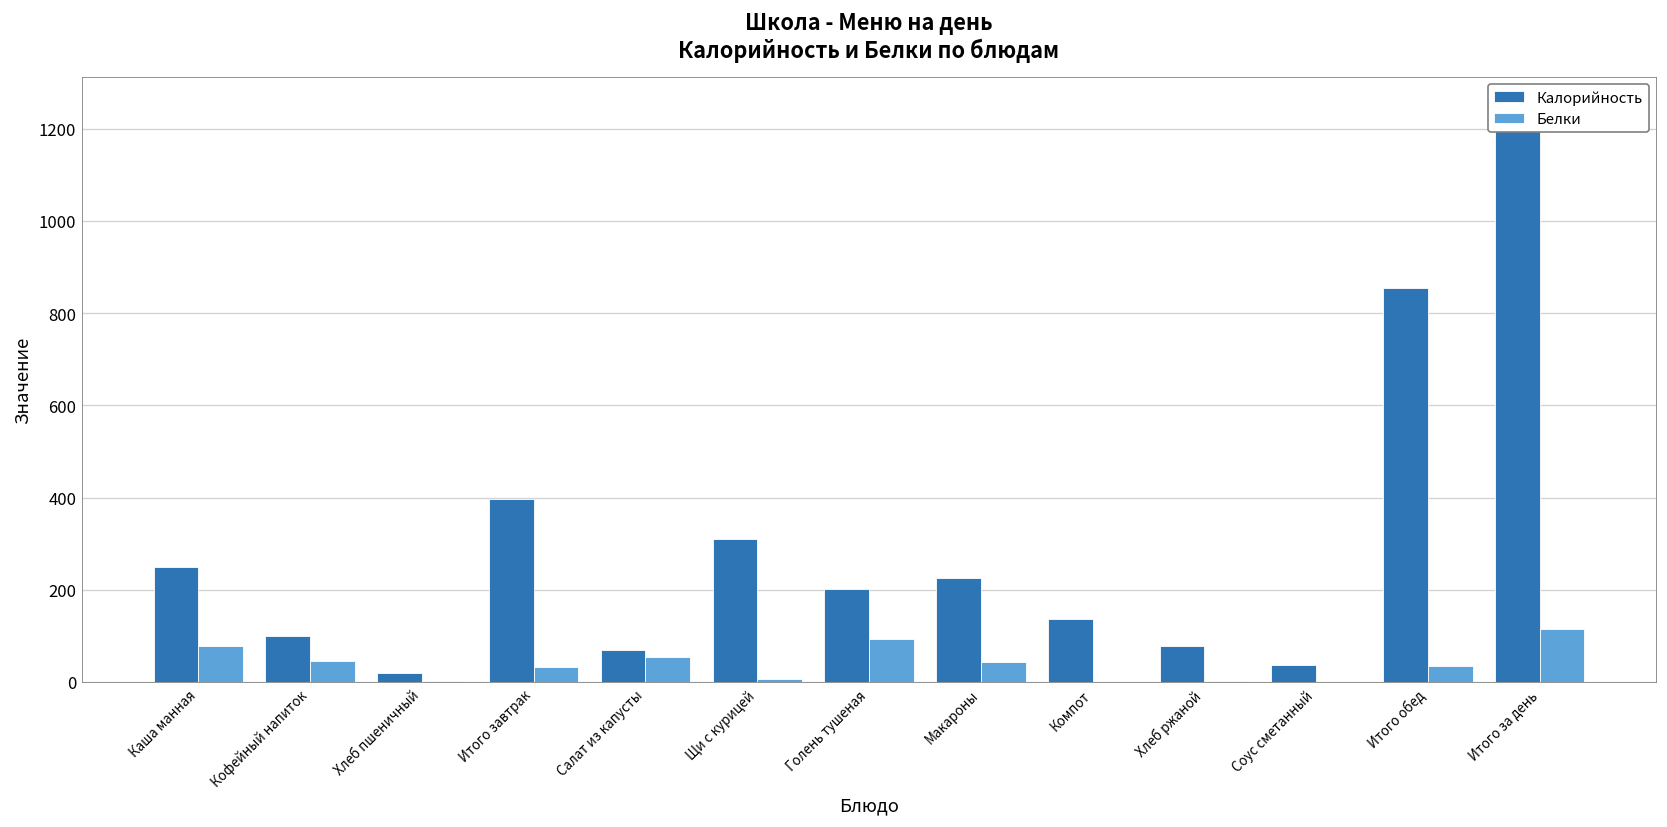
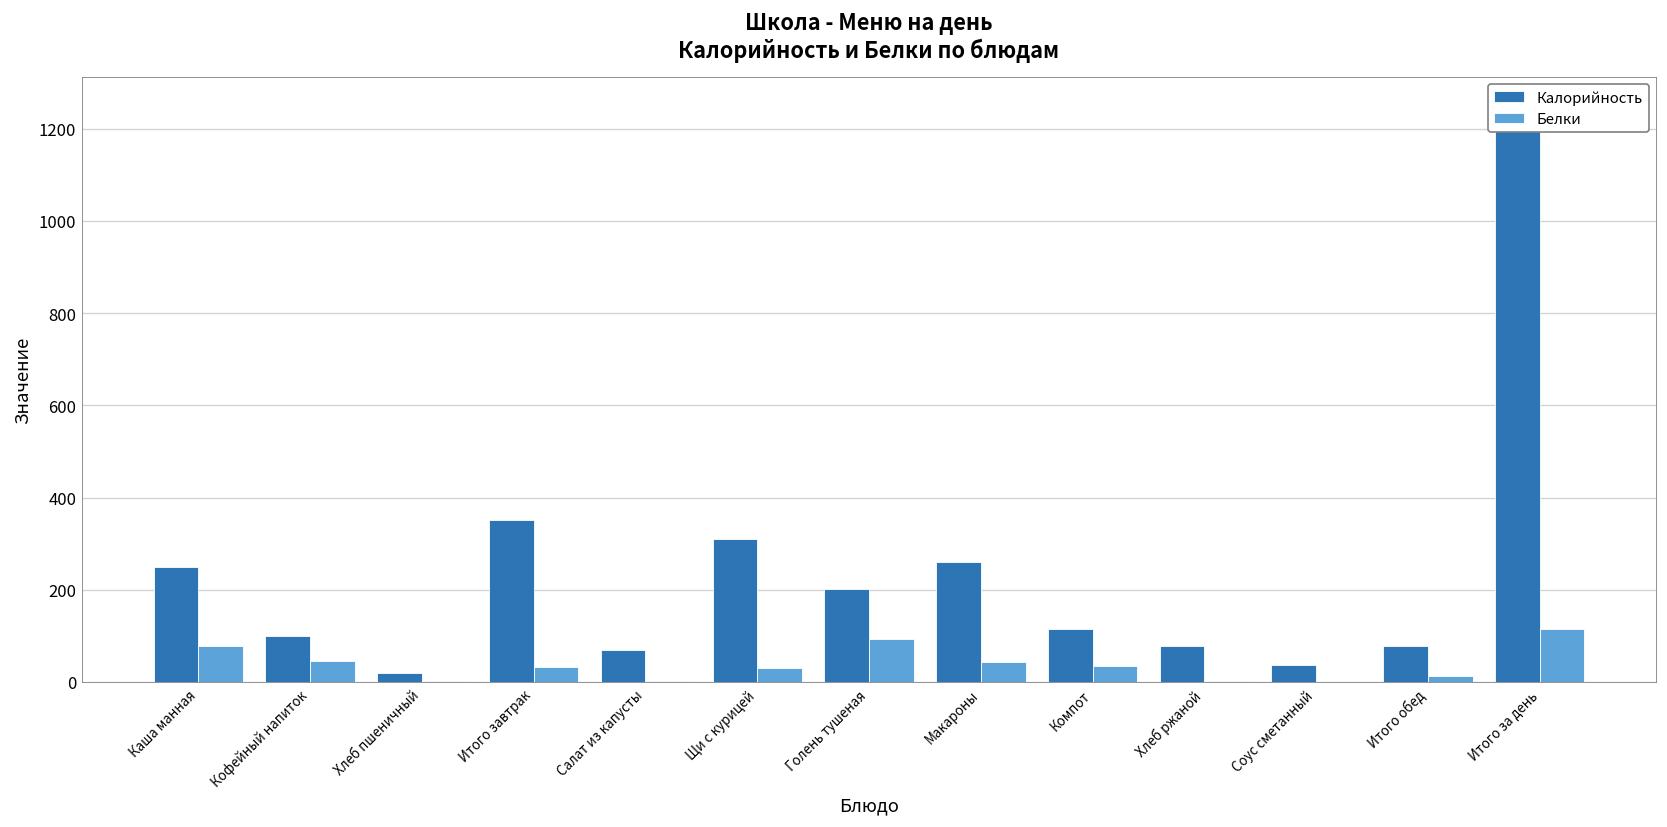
Калорийность, Итого завтрак: 400 -> 350
Белки, Салат из капусты: 50 -> 0
Белки, Щи с курицей: 10 -> 30
Калорийность, Макароны: 220 -> 260
Калорийность, Компот: 140 -> 110
Белки, Компот: 0 -> 40
Калорийность, Итого обед: 850 -> 80
Белки, Итого обед: 30 -> 10
